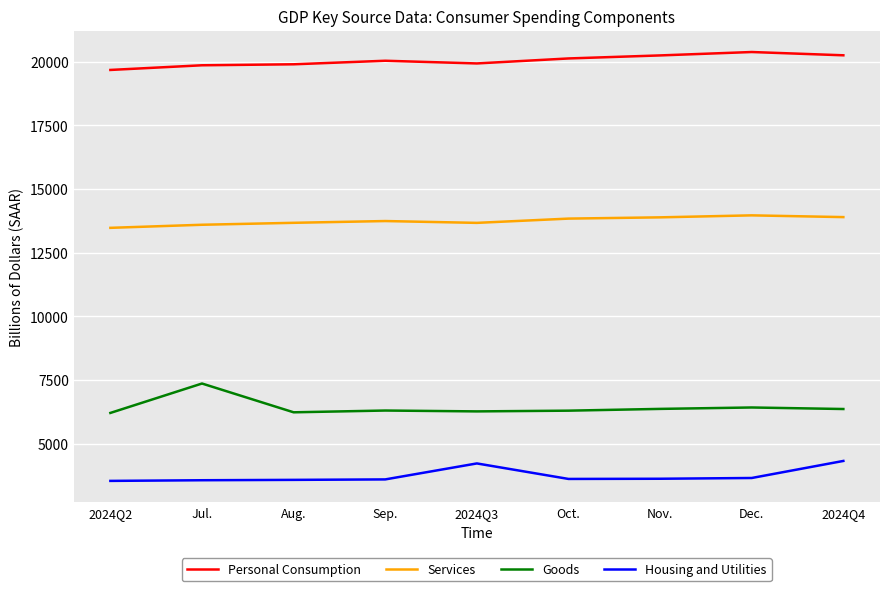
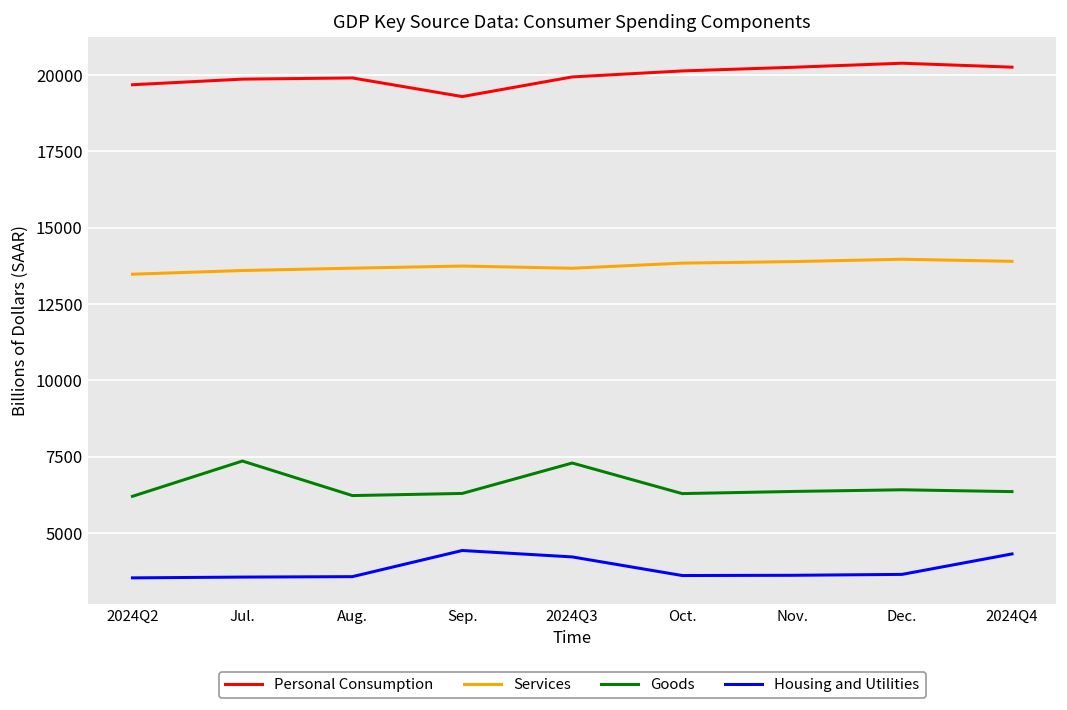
Personal Consumption, Sep.: 20000 -> 19300
Housing and Utilities, Sep.: 3600 -> 4400
Goods, 2024Q3: 6300 -> 7300
